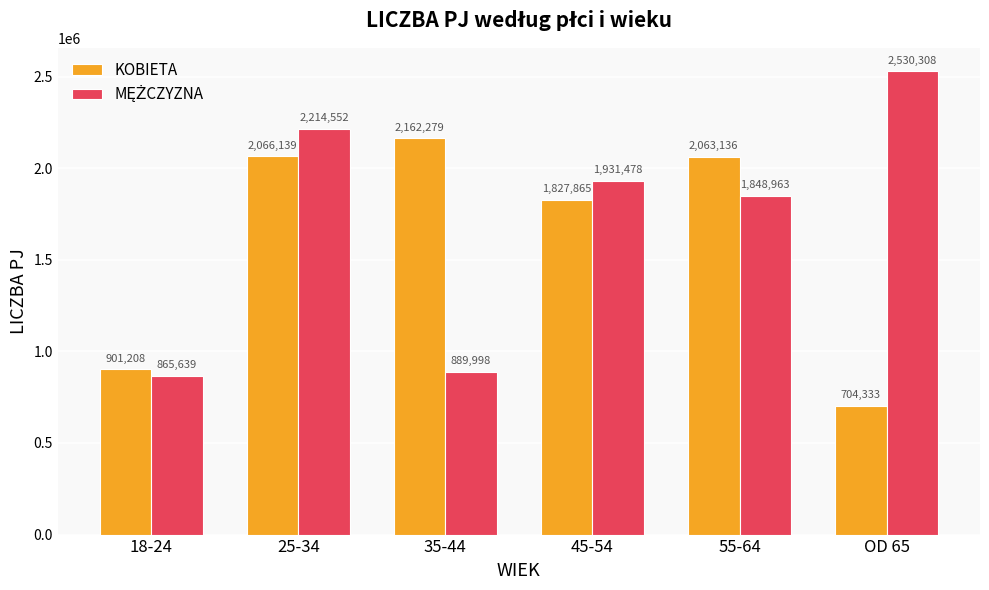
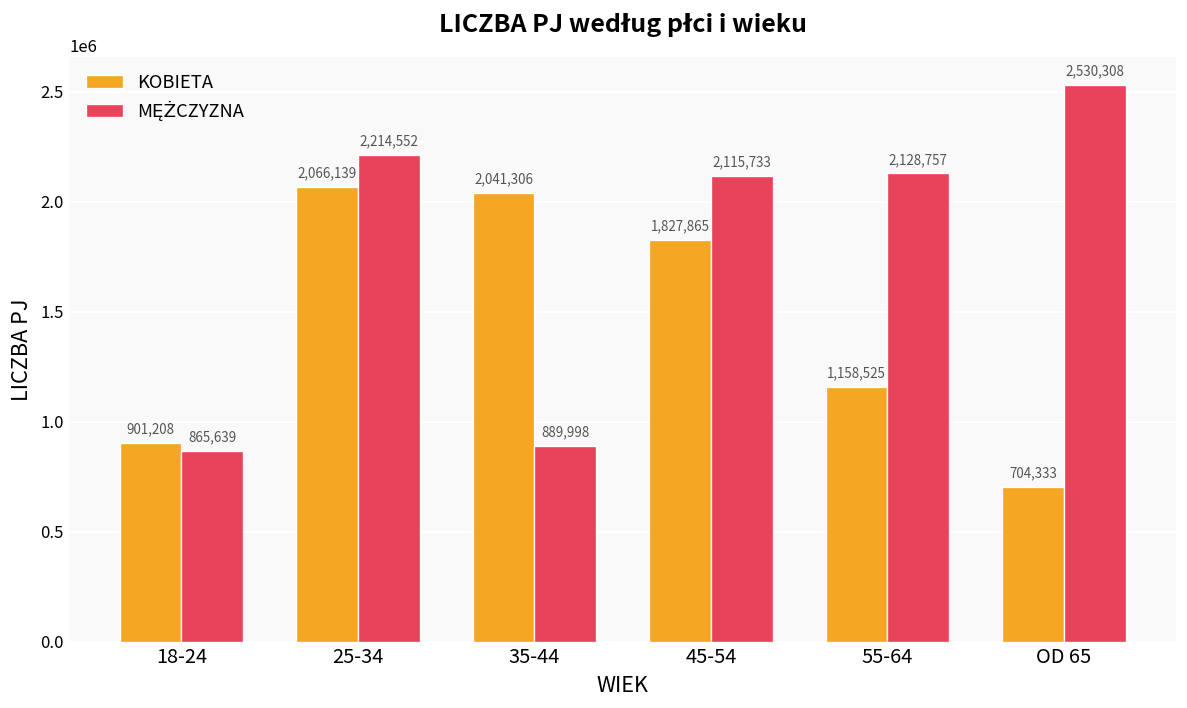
KOBIETA, 35-44: 2,162,279 -> 2,041,306
MĘŻCZYZNA, 45-54: 1,931,478 -> 2,115,733
KOBIETA, 55-64: 2,063,136 -> 1,158,525
MĘŻCZYZNA, 55-64: 1,848,963 -> 2,128,757
